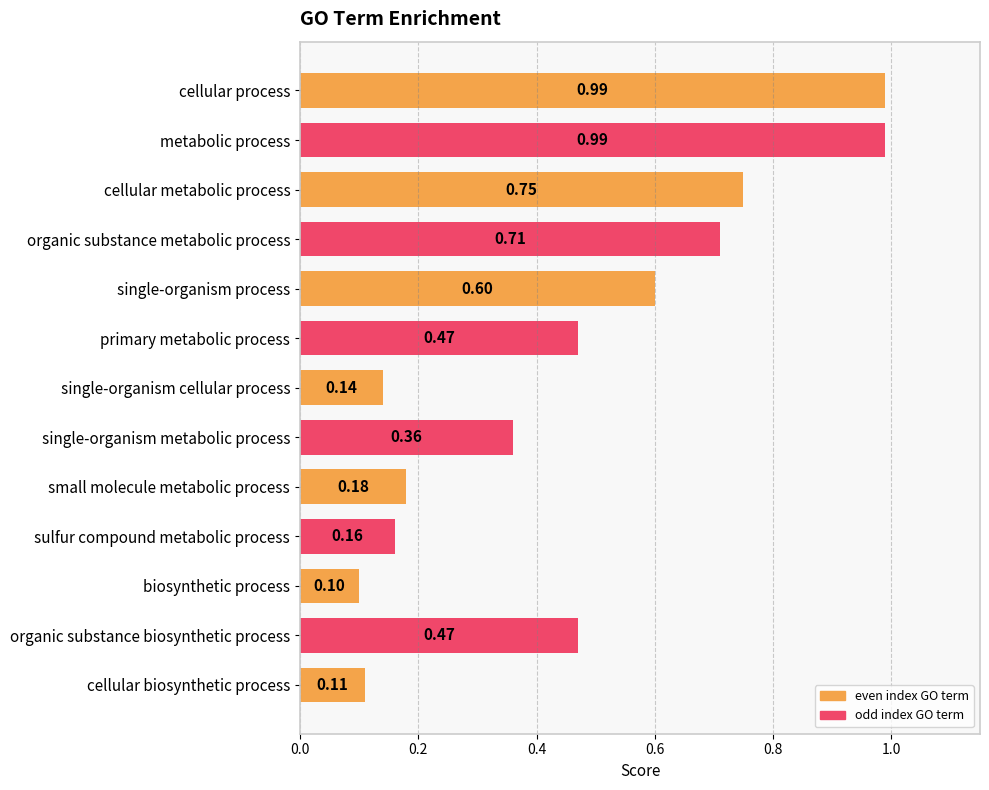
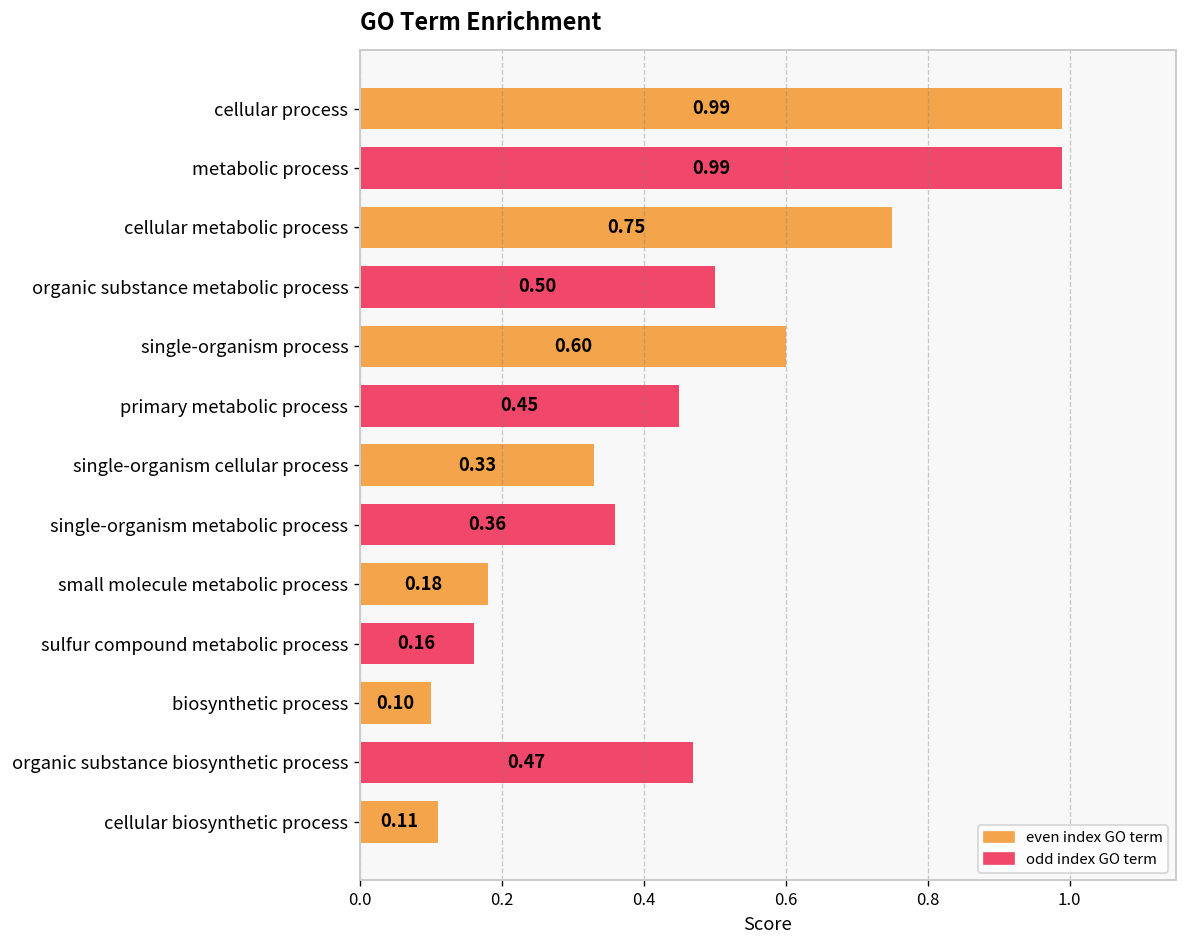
organic substance metabolic process: 0.71 -> 0.50
primary metabolic process: 0.47 -> 0.45
single-organism cellular process: 0.14 -> 0.33
